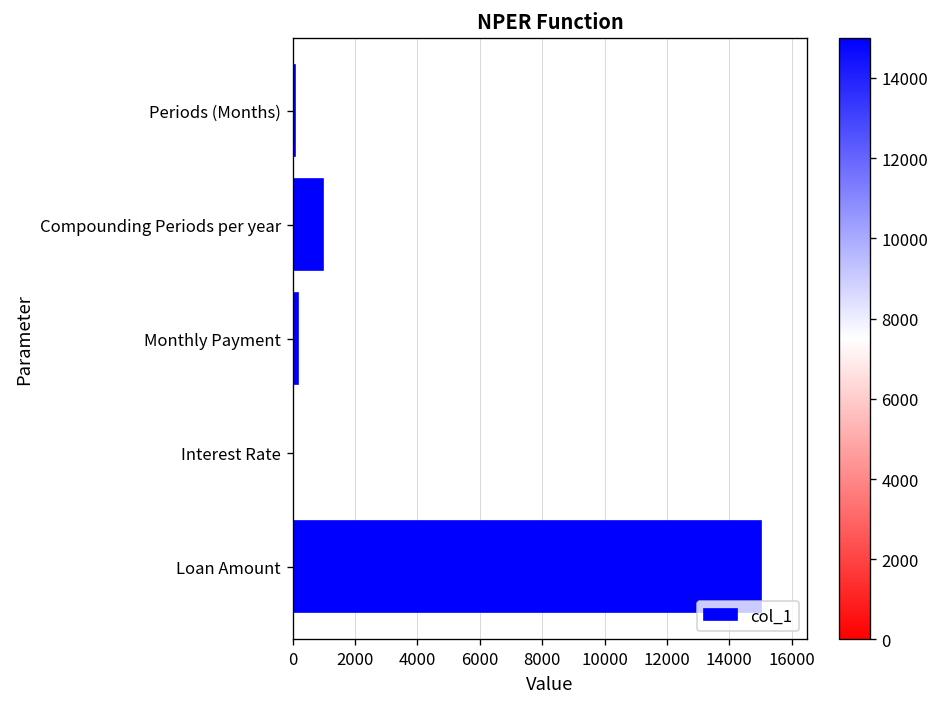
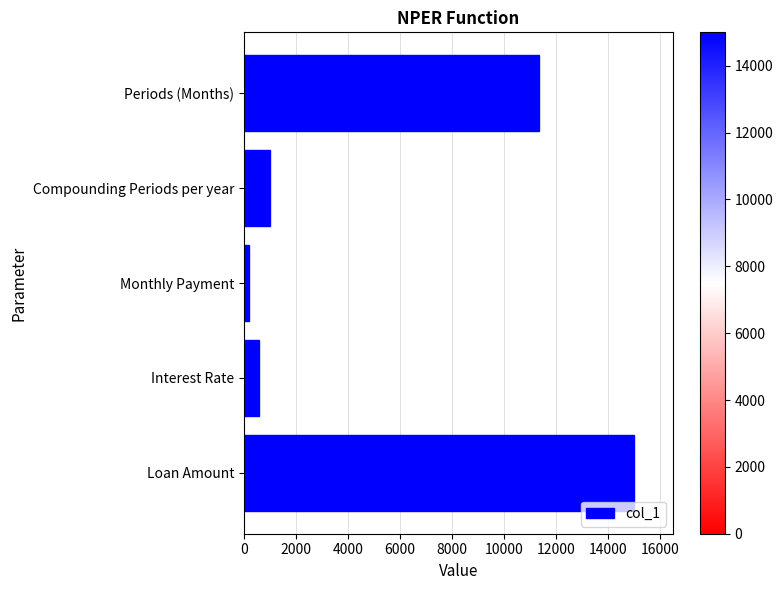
Periods (Months): 100 -> 11400
Interest Rate: 0 -> 600
